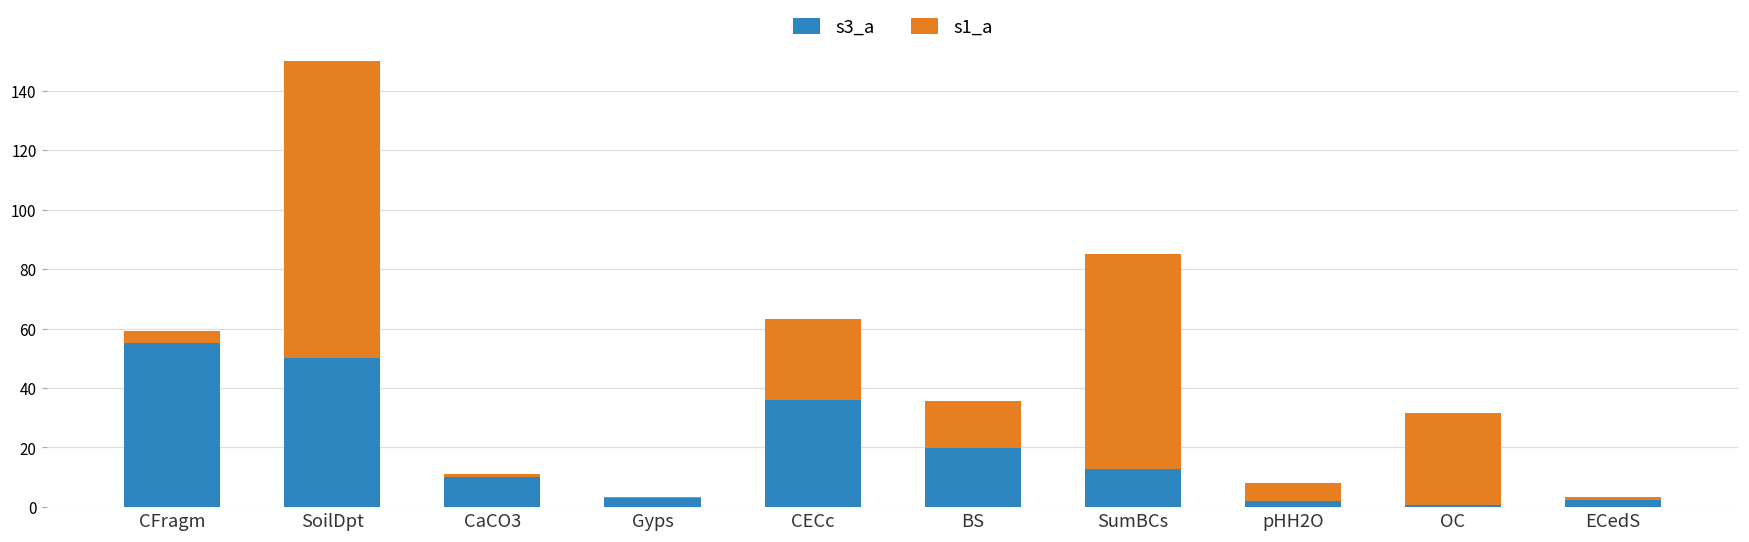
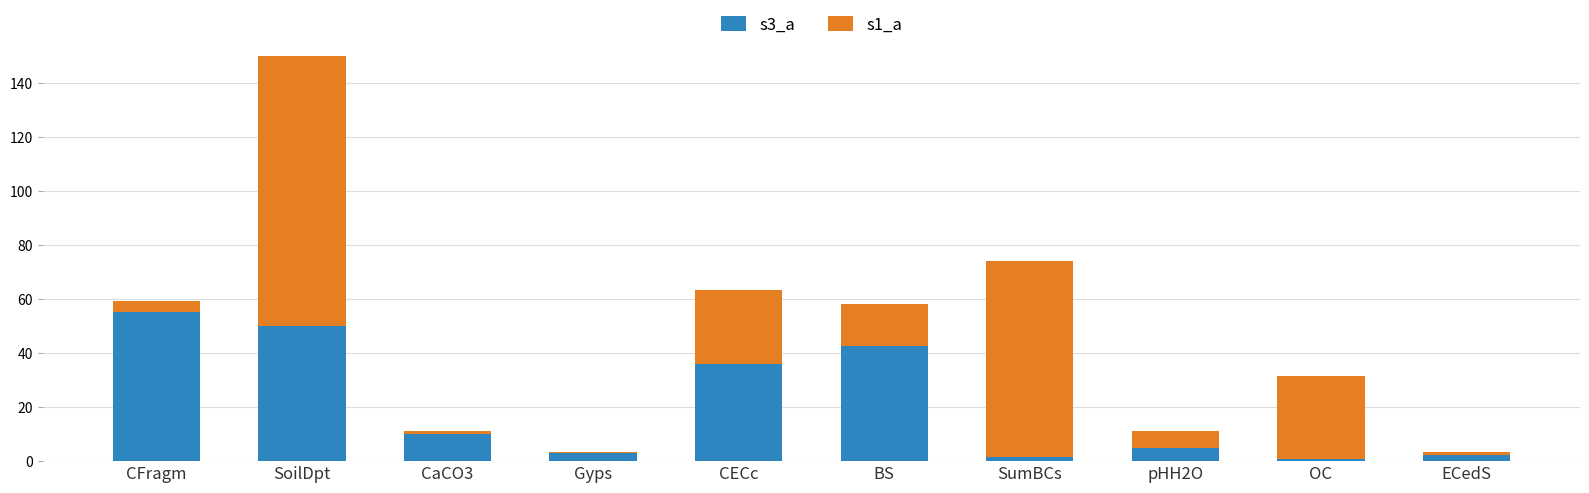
s3_a, BS: 20 -> 43
s3_a, SumBCs: 13 -> 2
s3_a, pHH2O: 2 -> 5
